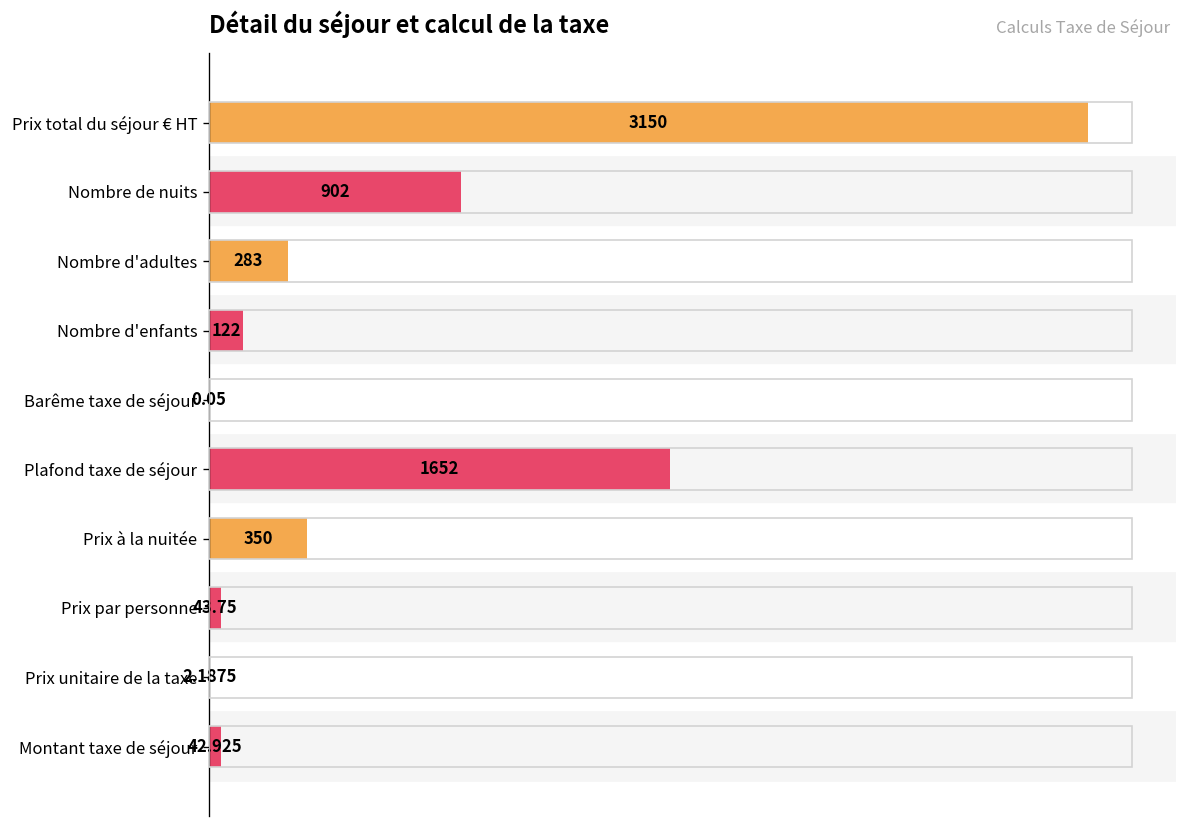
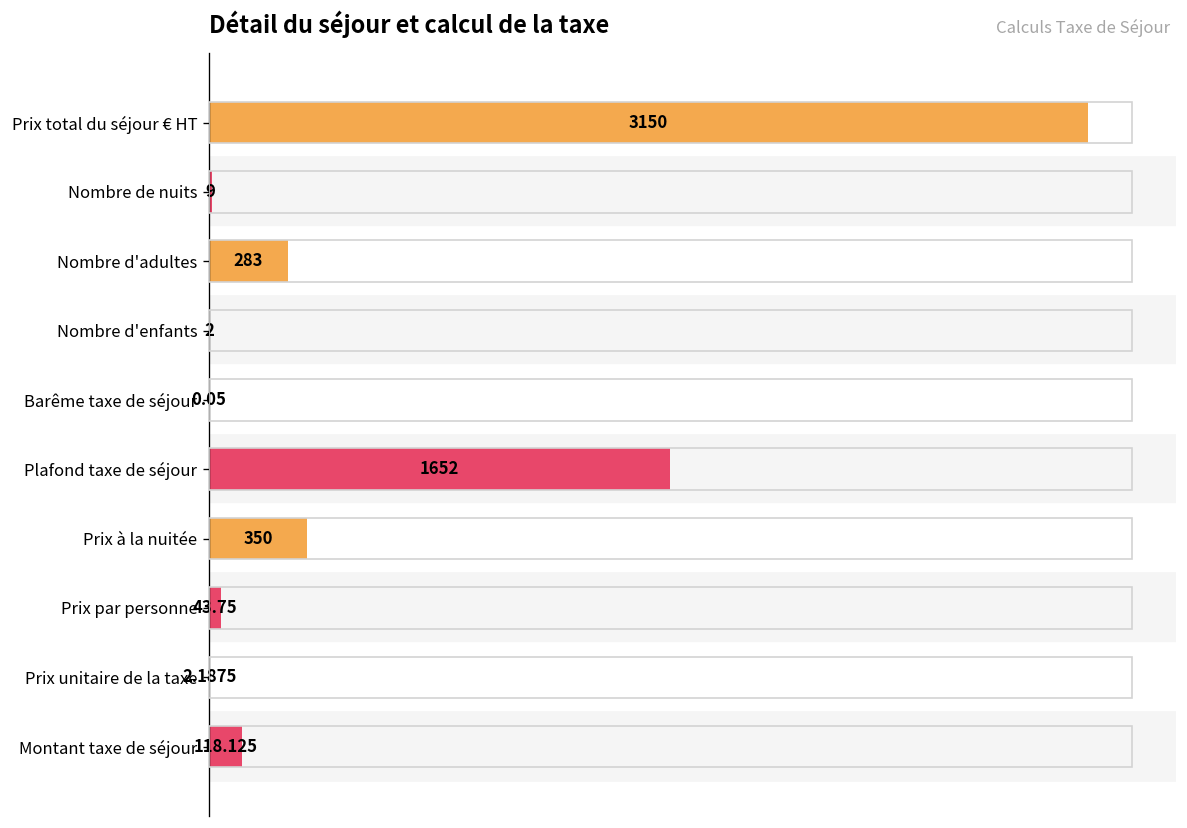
Nombre de nuits: 902 -> 9
Nombre d'enfants: 122 -> 2
Montant taxe de séjour: 42.925 -> 118.125
